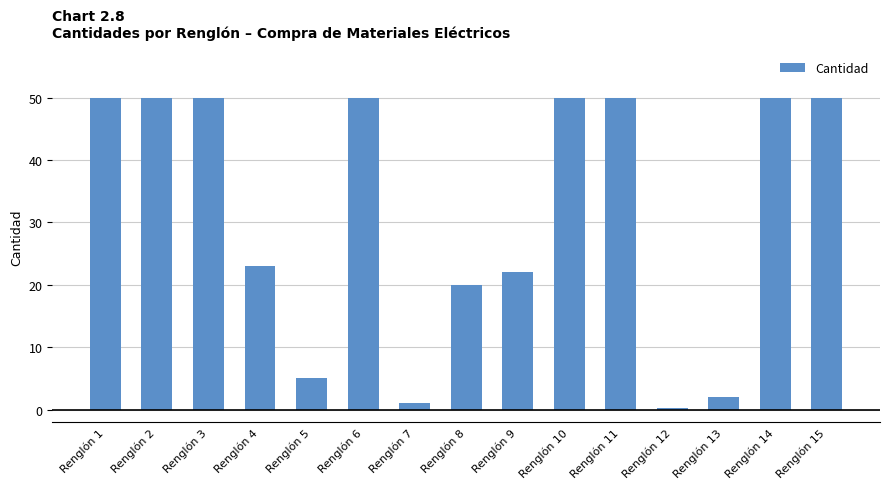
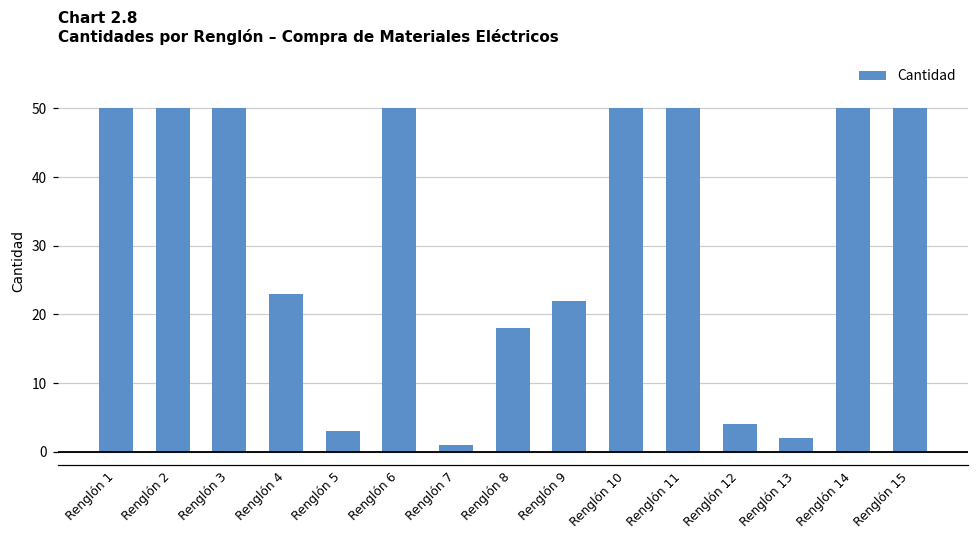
Renglón 5: 5 -> 3
Renglón 8: 20 -> 18
Renglón 12: 0 -> 4
